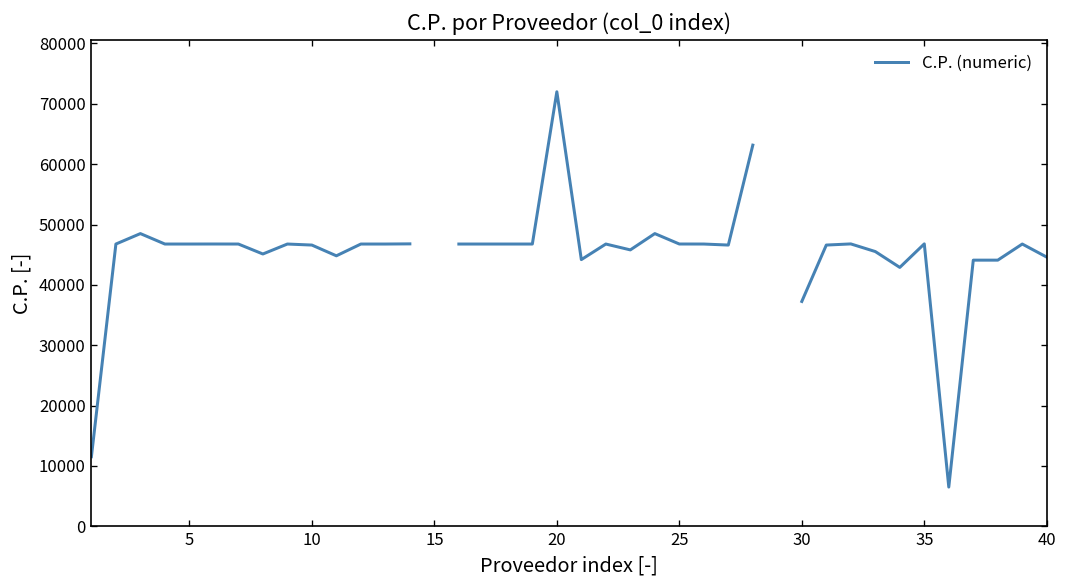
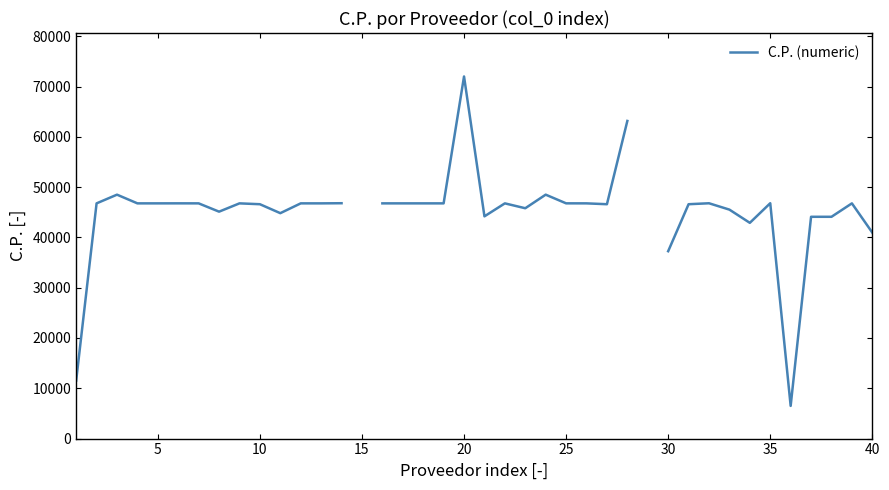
40: 45000 -> 41000
